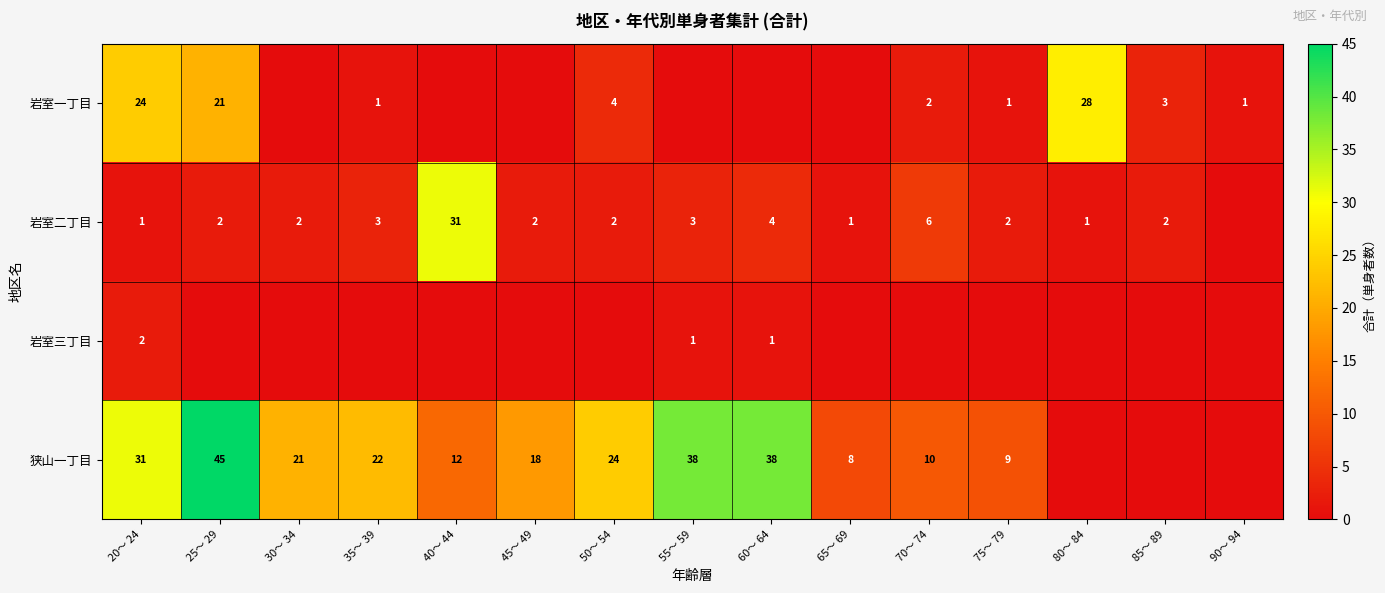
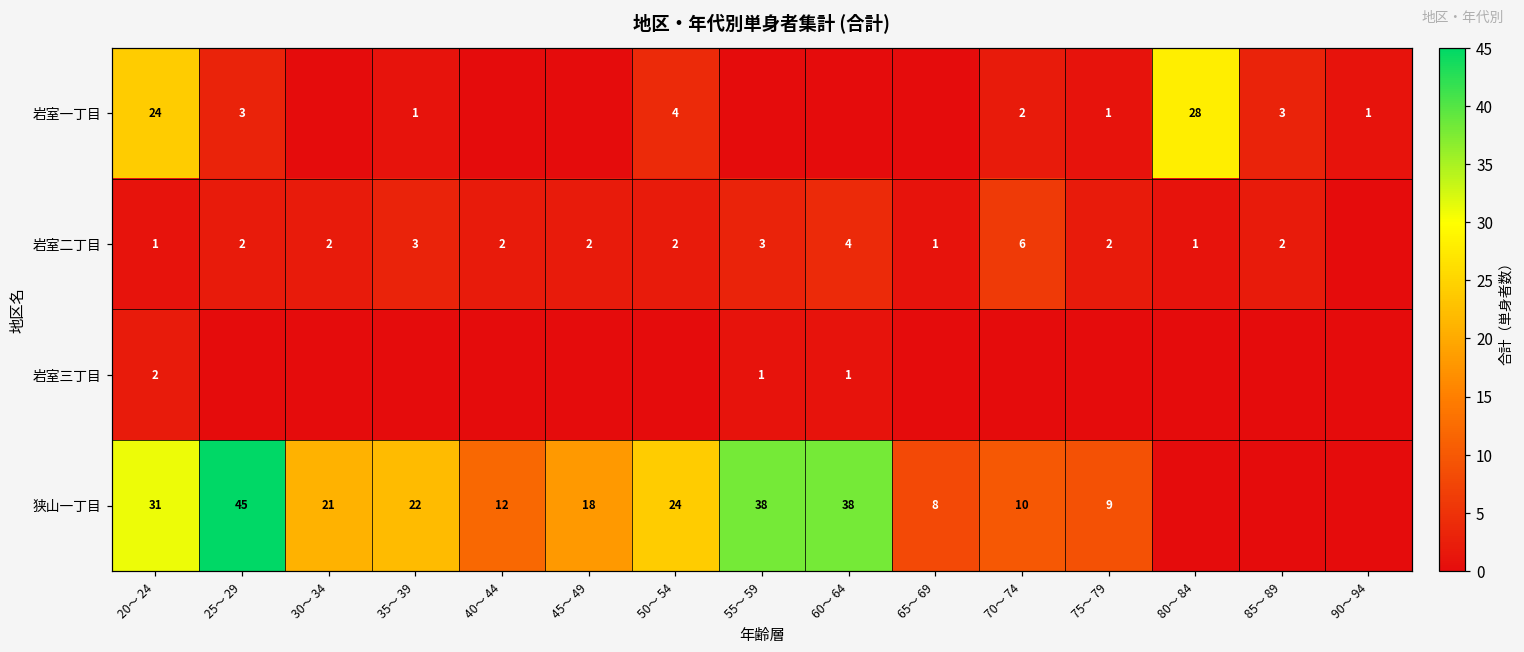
岩室一丁目, 25～ 29: 21 -> 3
岩室二丁目, 40～ 44: 31 -> 2
